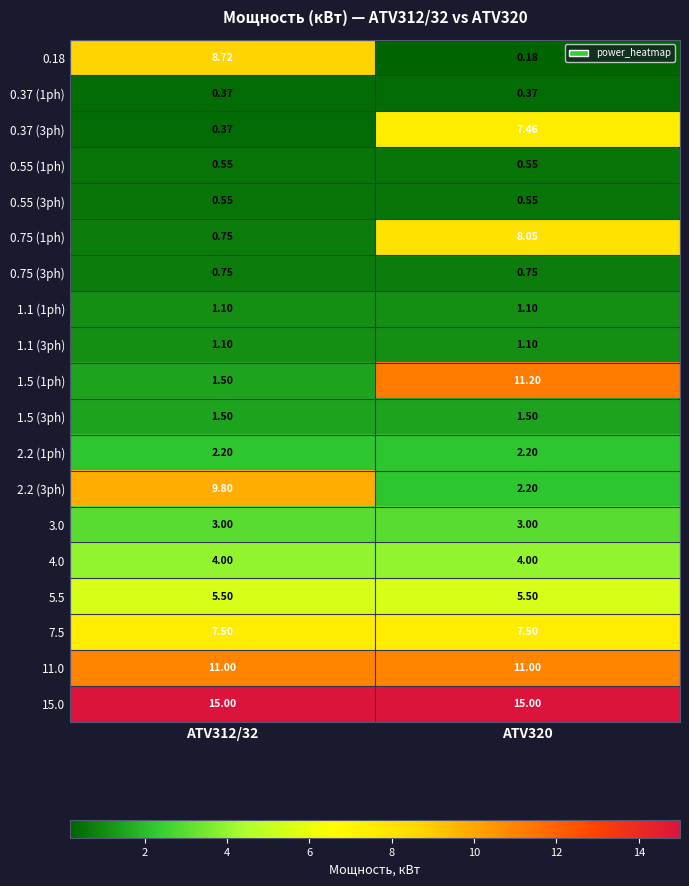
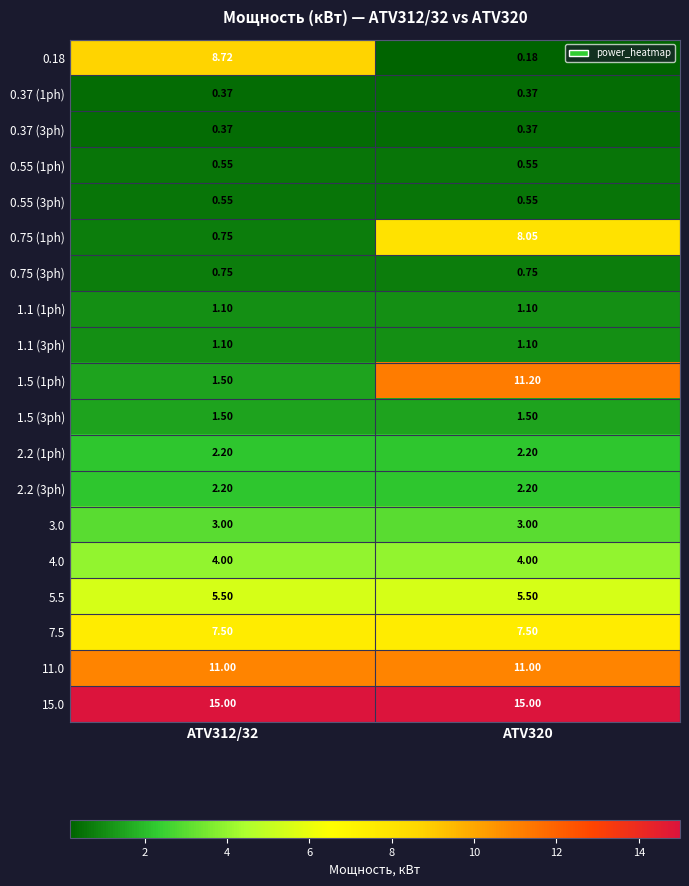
0.37 (3ph), ATV320: 7.46 -> 0.37
2.2 (3ph), ATV312/32: 9.80 -> 2.20
